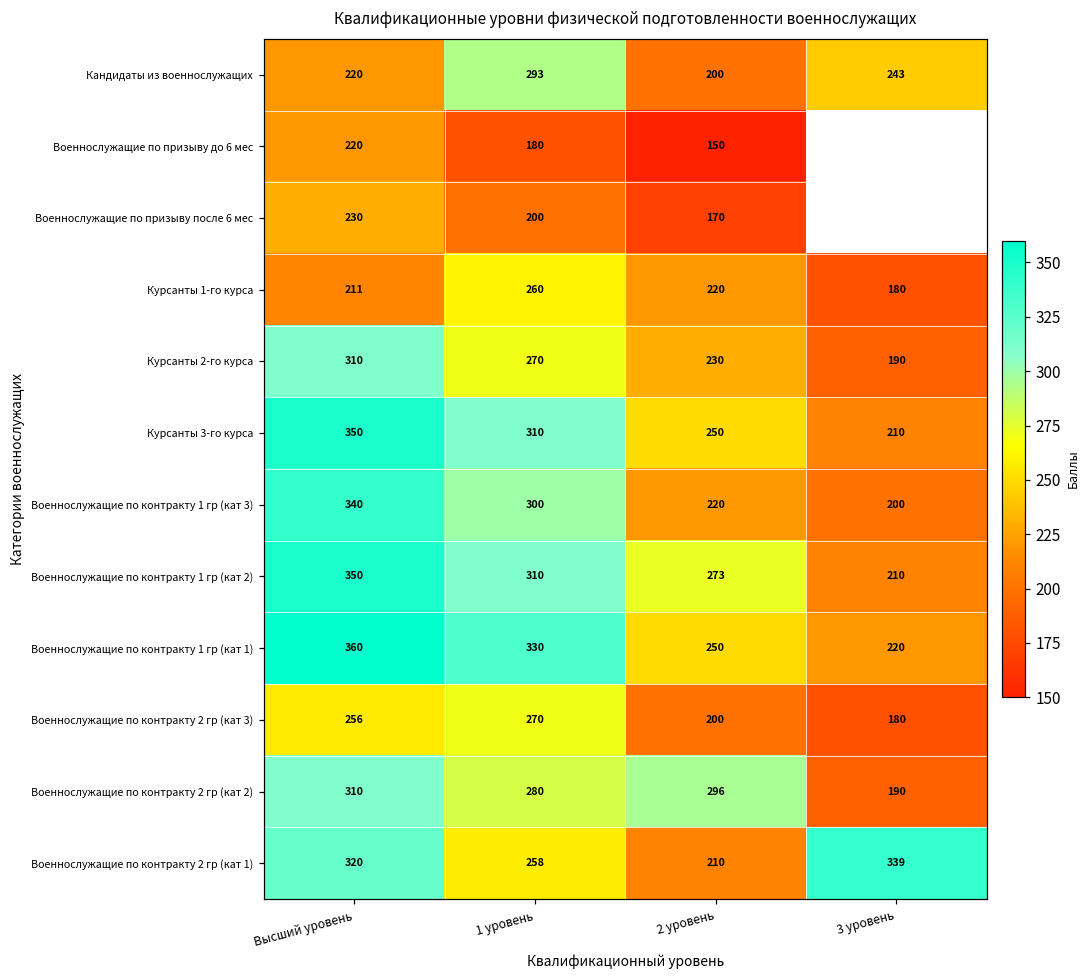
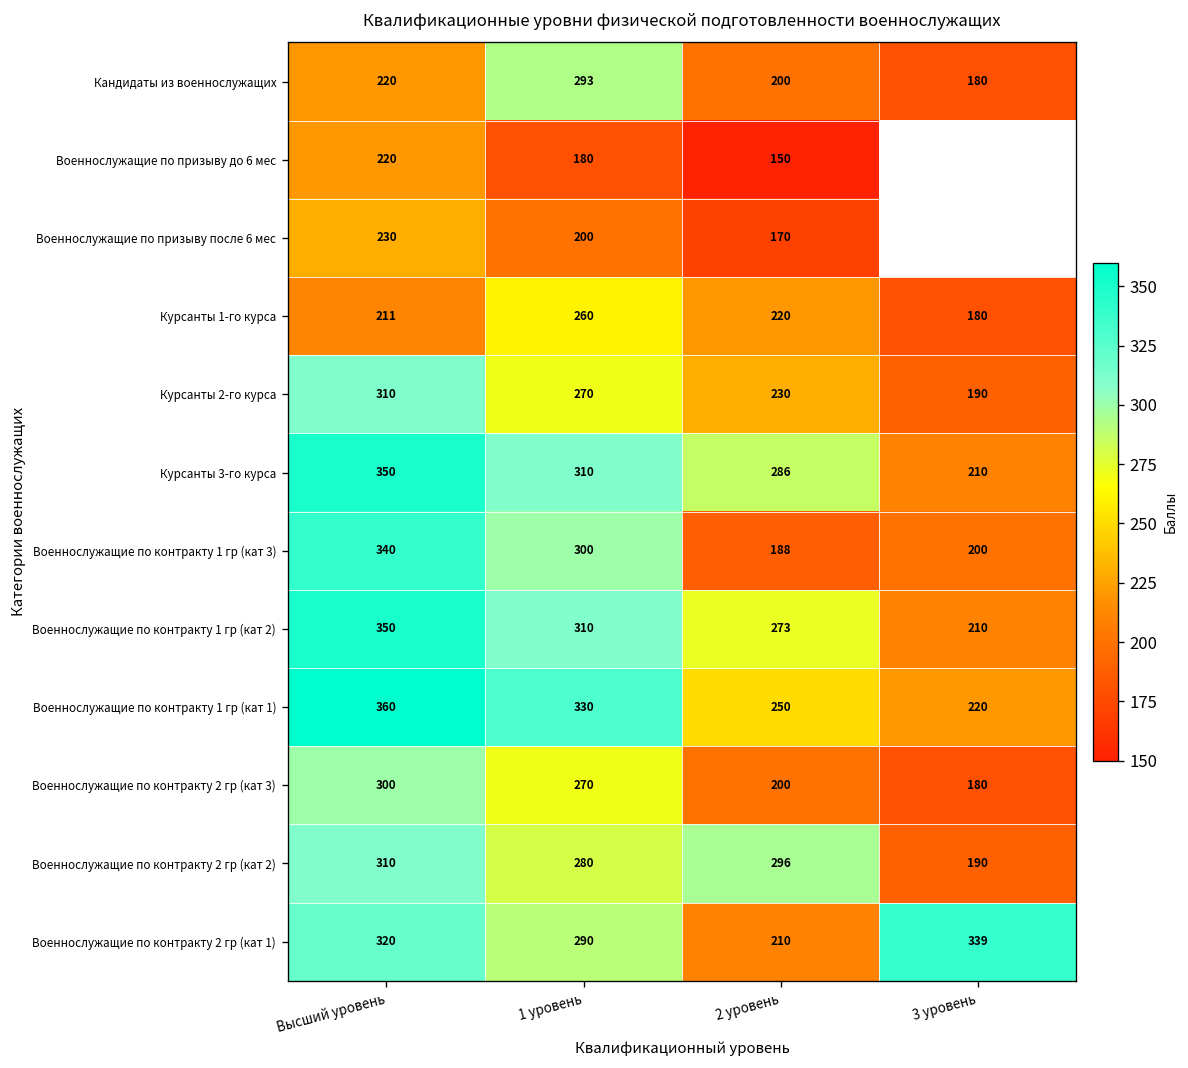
Кандидаты из военнослужащих, 3 уровень: 243 -> 180
Курсанты 3-го курса, 2 уровень: 250 -> 286
Военнослужащие по контракту 1 гр (кат 3), 2 уровень: 220 -> 188
Военнослужащие по контракту 2 гр (кат 3), Высший уровень: 256 -> 300
Военнослужащие по контракту 2 гр (кат 1), 1 уровень: 258 -> 290
